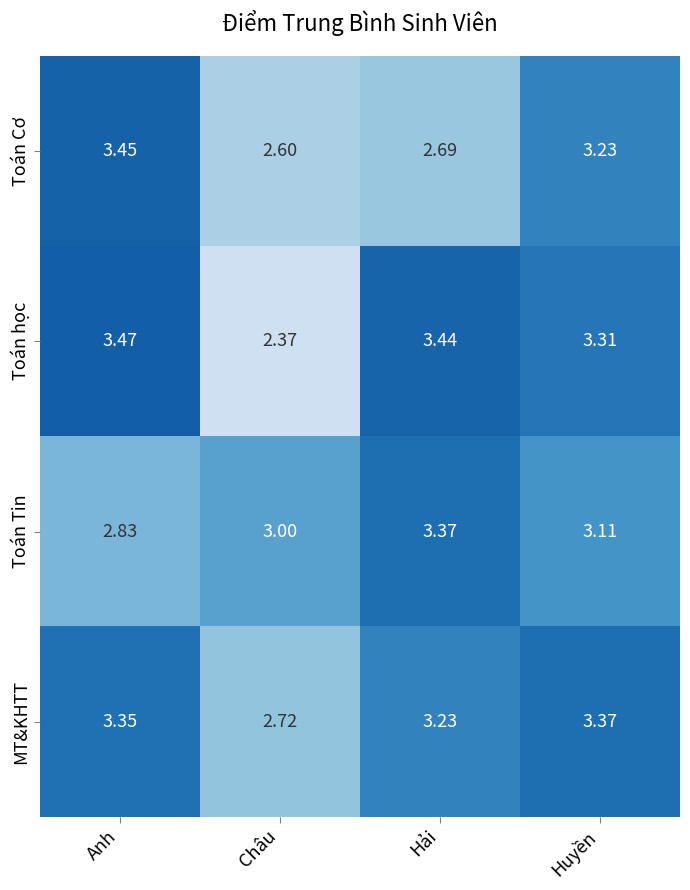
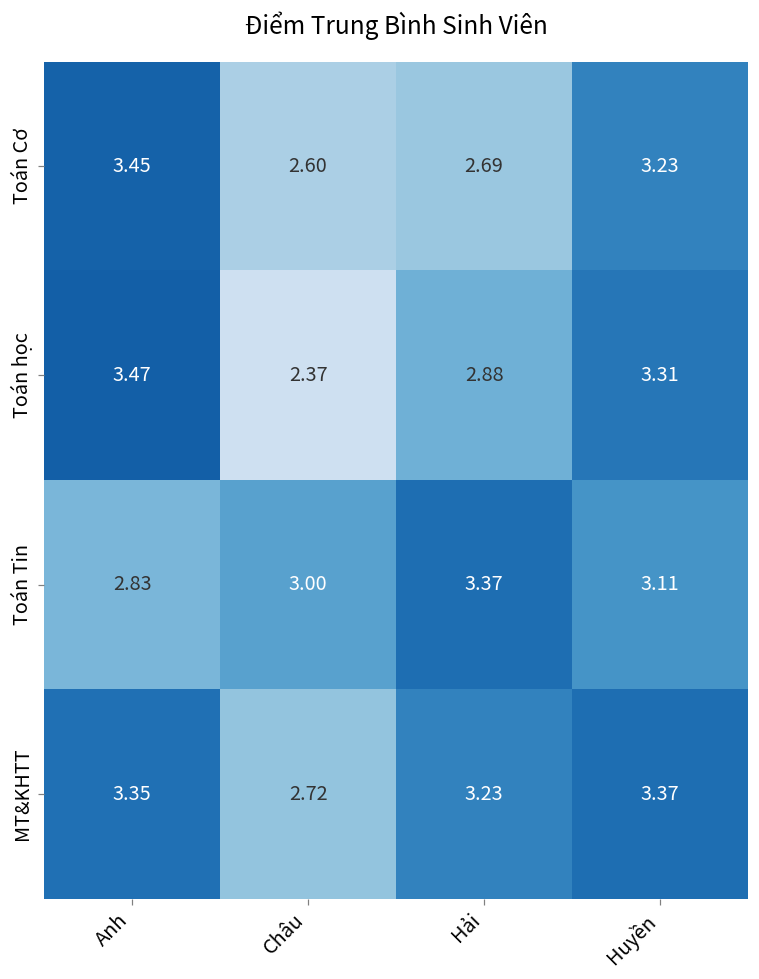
Toán học, Hải: 3.44 -> 2.88
